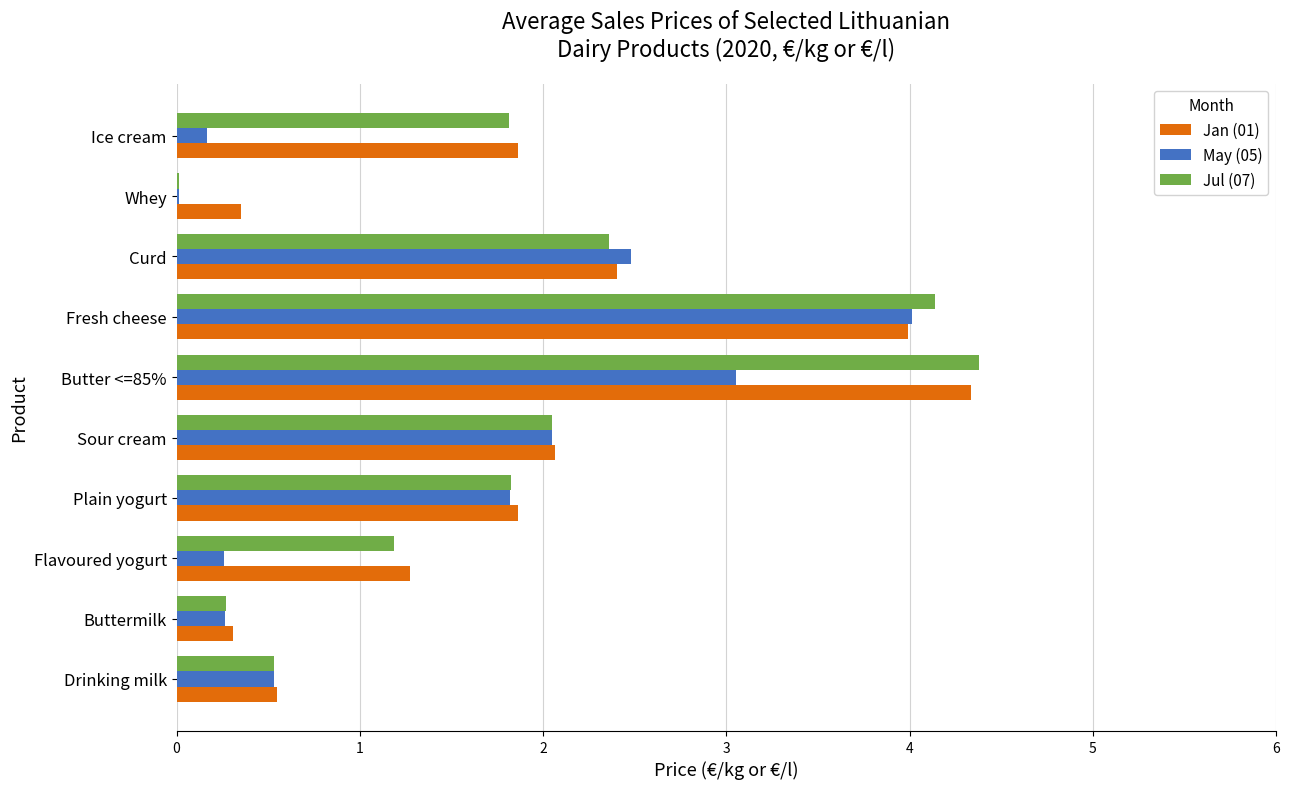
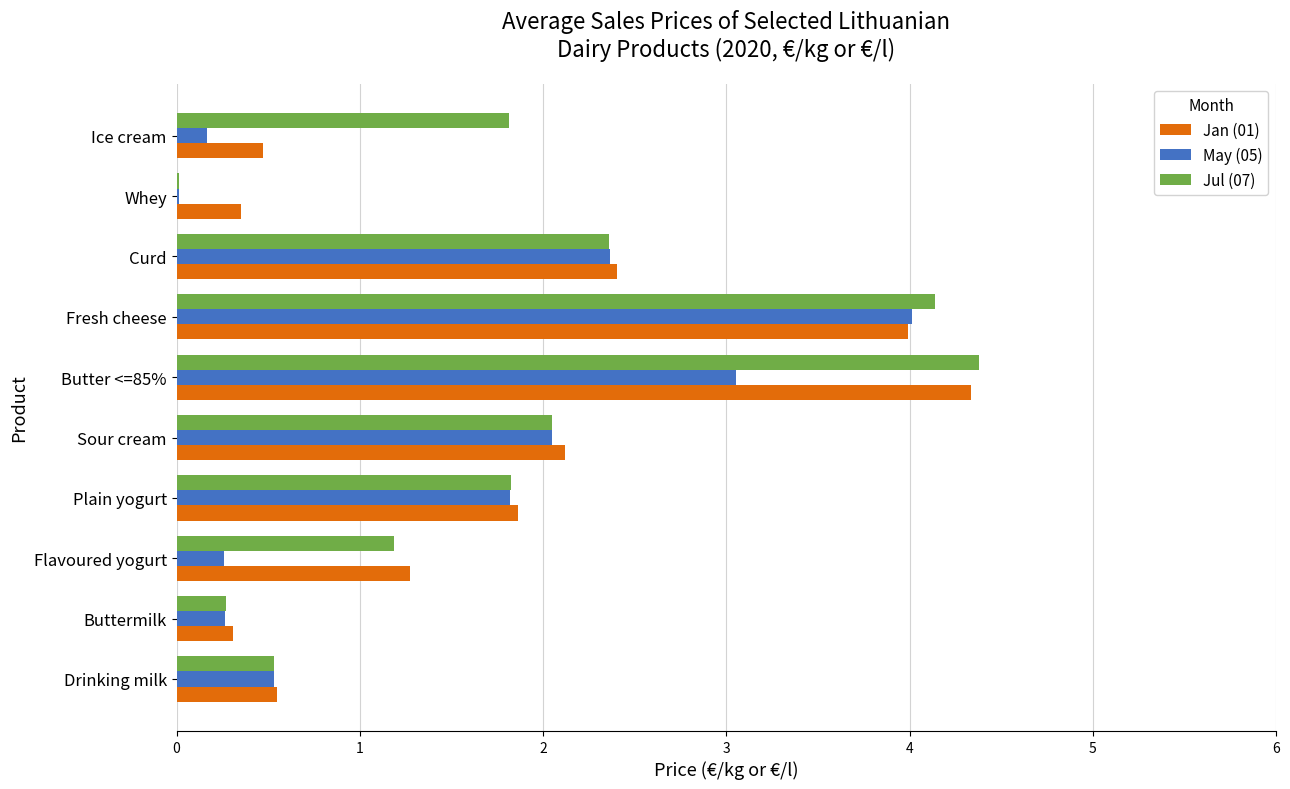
Jan (01), Ice cream: 1.86 -> 0.47
May (05), Curd: 2.48 -> 2.36
Jan (01), Sour cream: 2.07 -> 2.12
